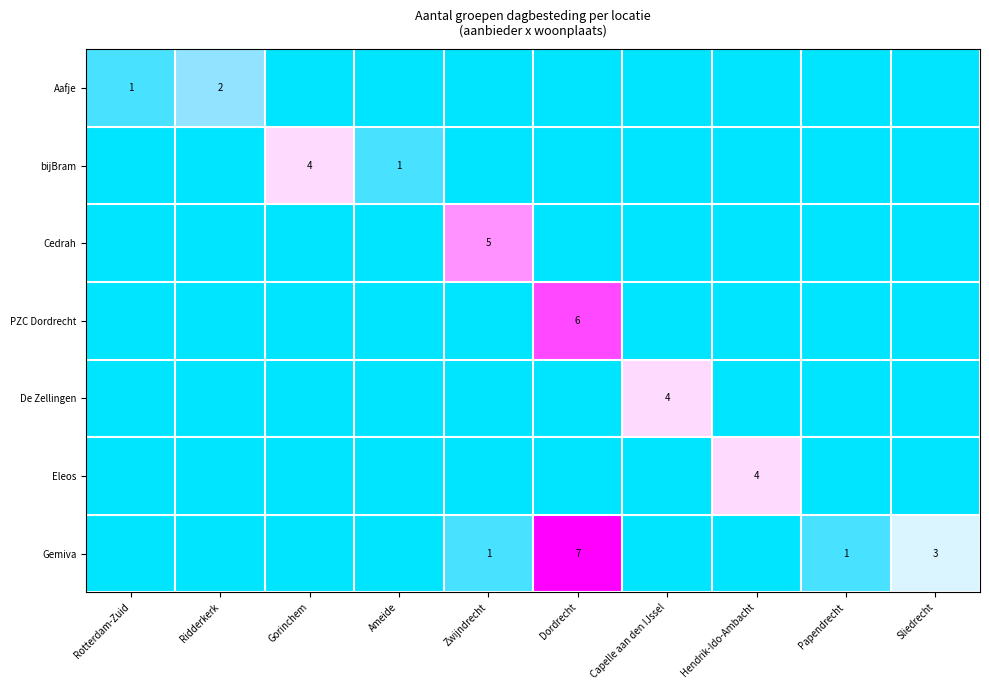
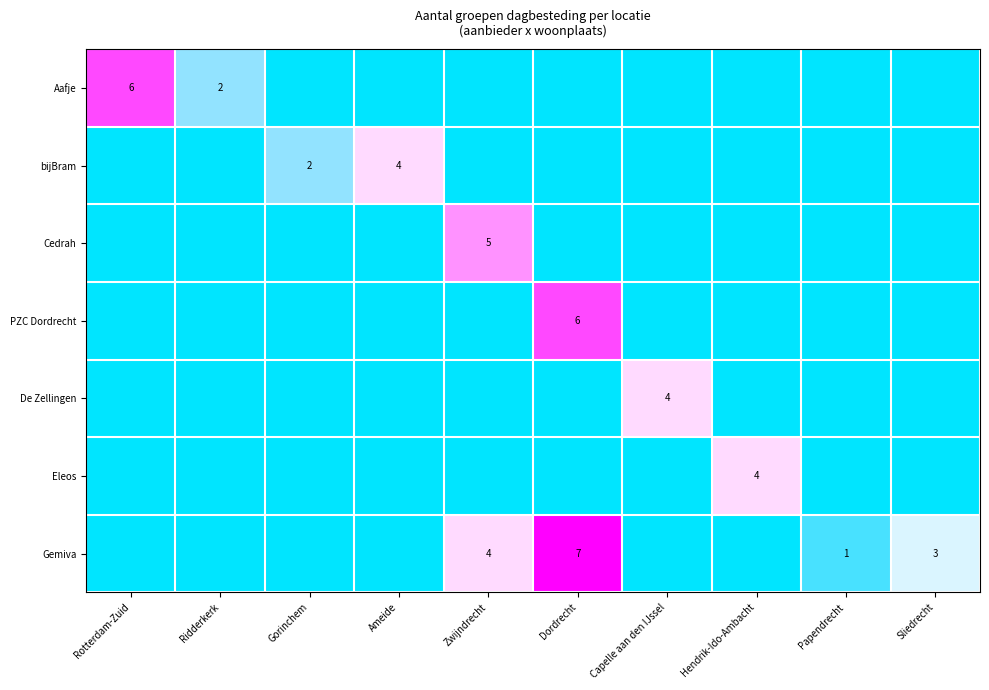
Aafje, Rotterdam-Zuid: 1 -> 6
bijBram, Gorinchem: 4 -> 2
bijBram, Ameide: 1 -> 4
Gemiva, Zwijndrecht: 1 -> 4
